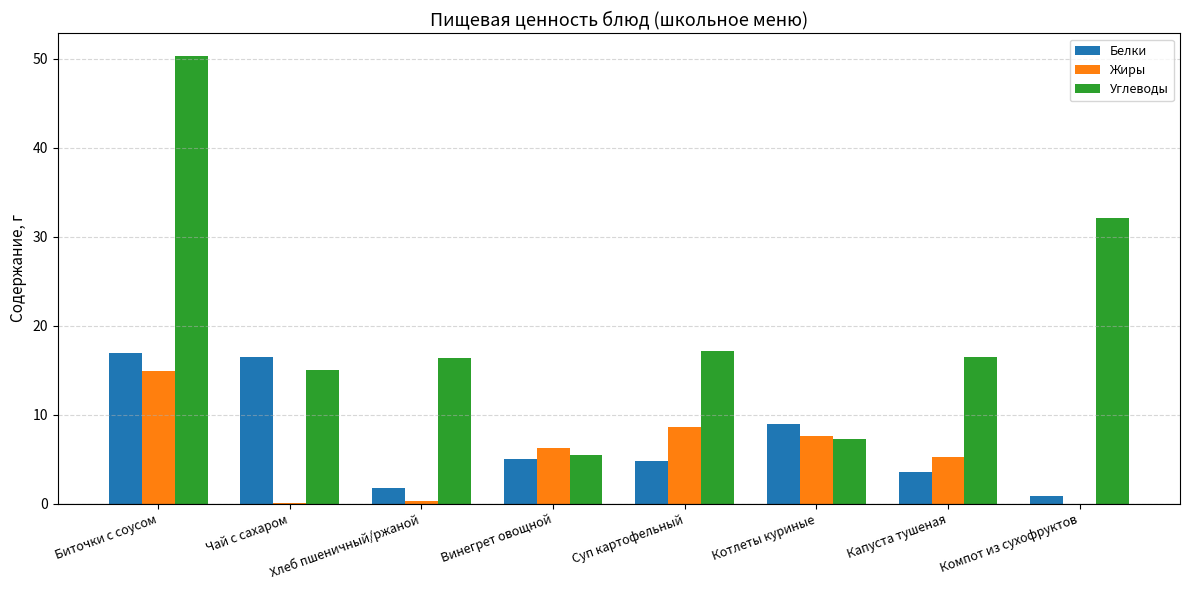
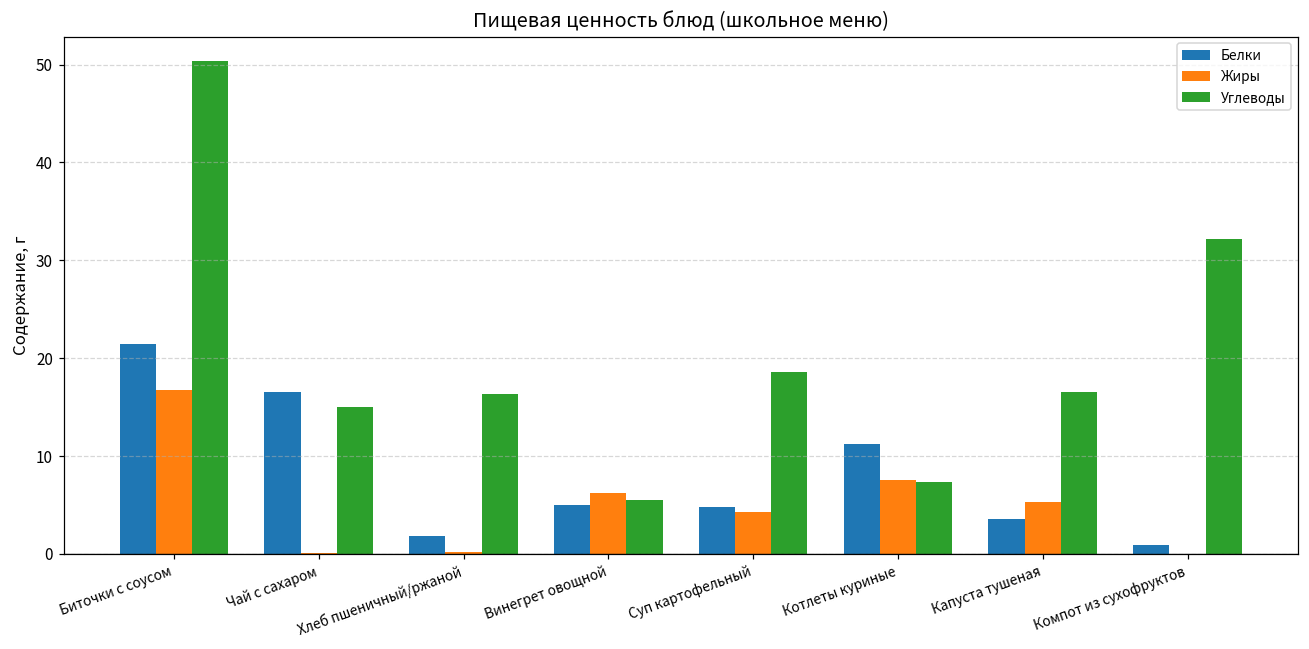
Белки, Биточки с соусом: 17 -> 21
Жиры, Биточки с соусом: 15 -> 17
Жиры, Суп картофельный: 9 -> 4
Углеводы, Суп картофельный: 17 -> 19
Белки, Котлеты куриные: 9 -> 11
